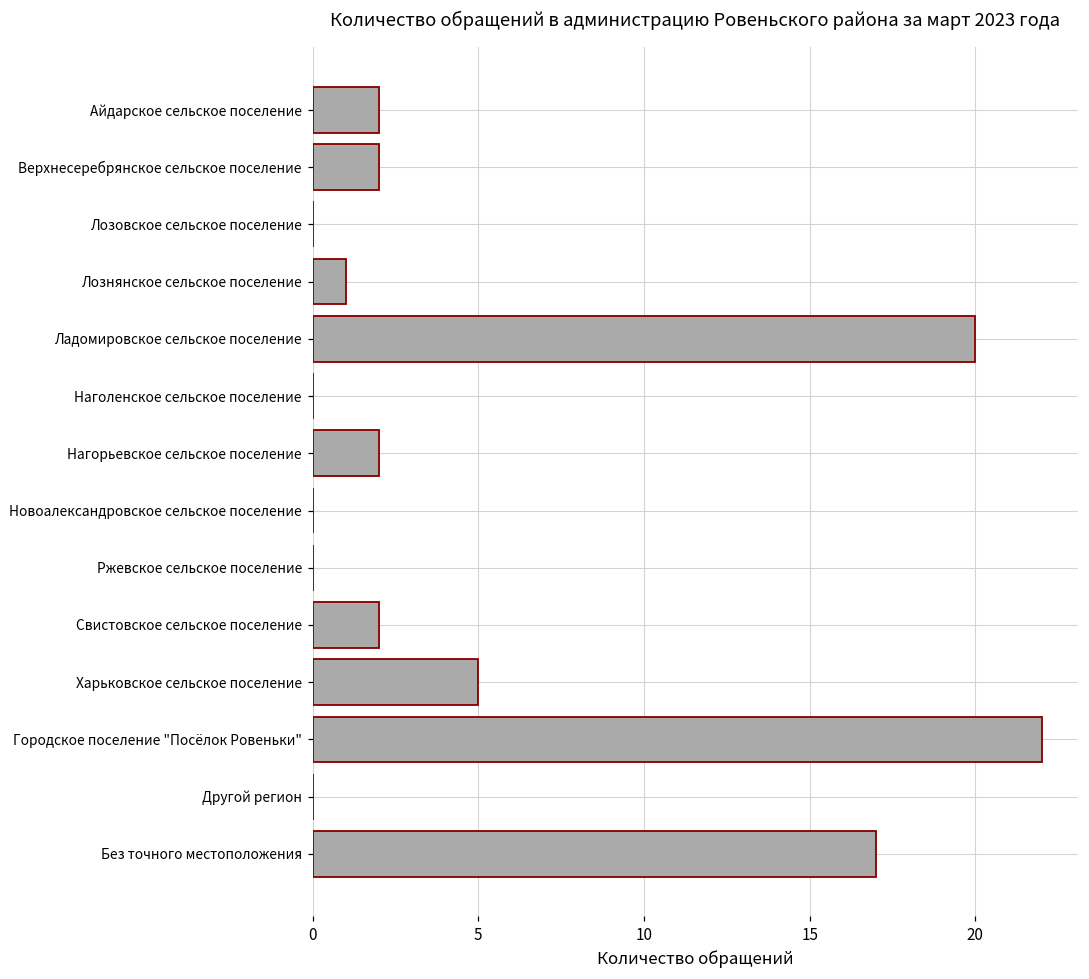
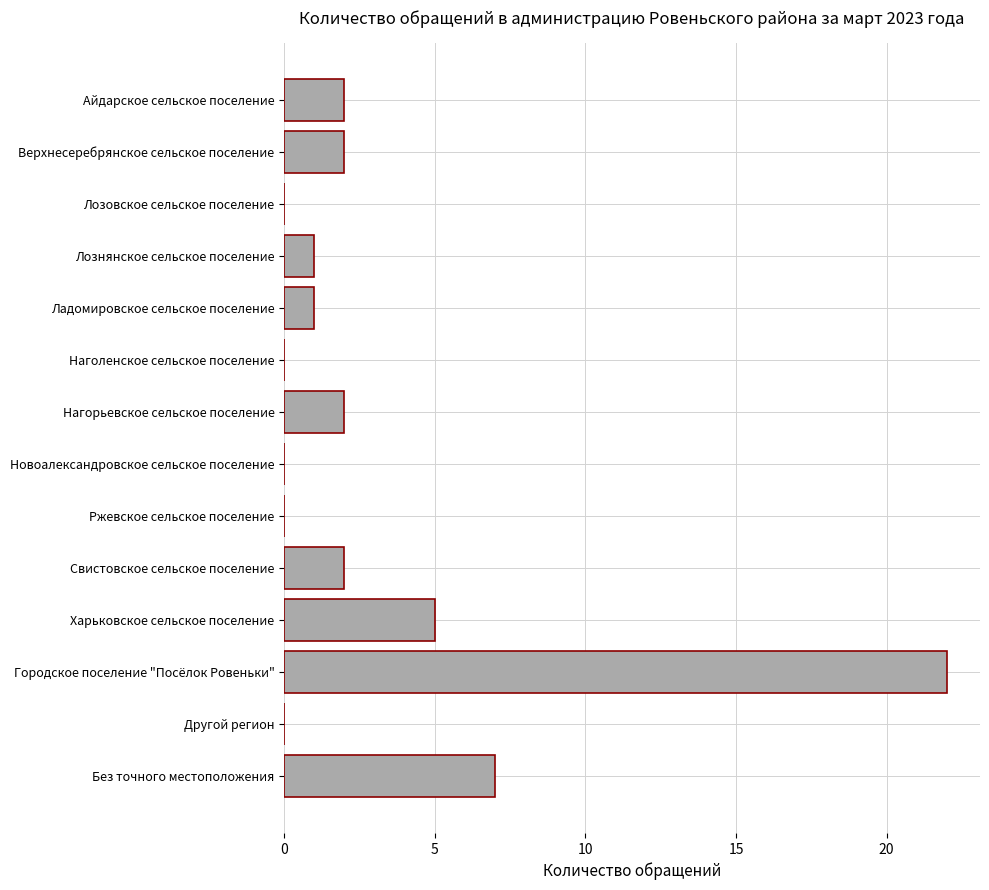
Ладомировское сельское поселение: 20 -> 1
Без точного местоположения: 17 -> 7
